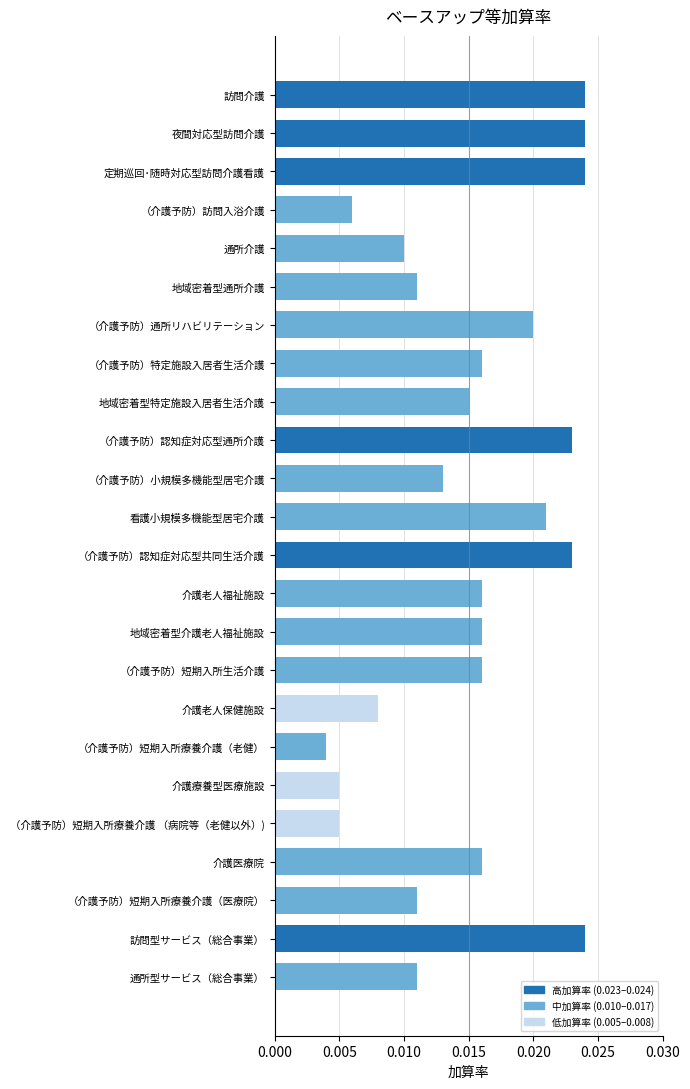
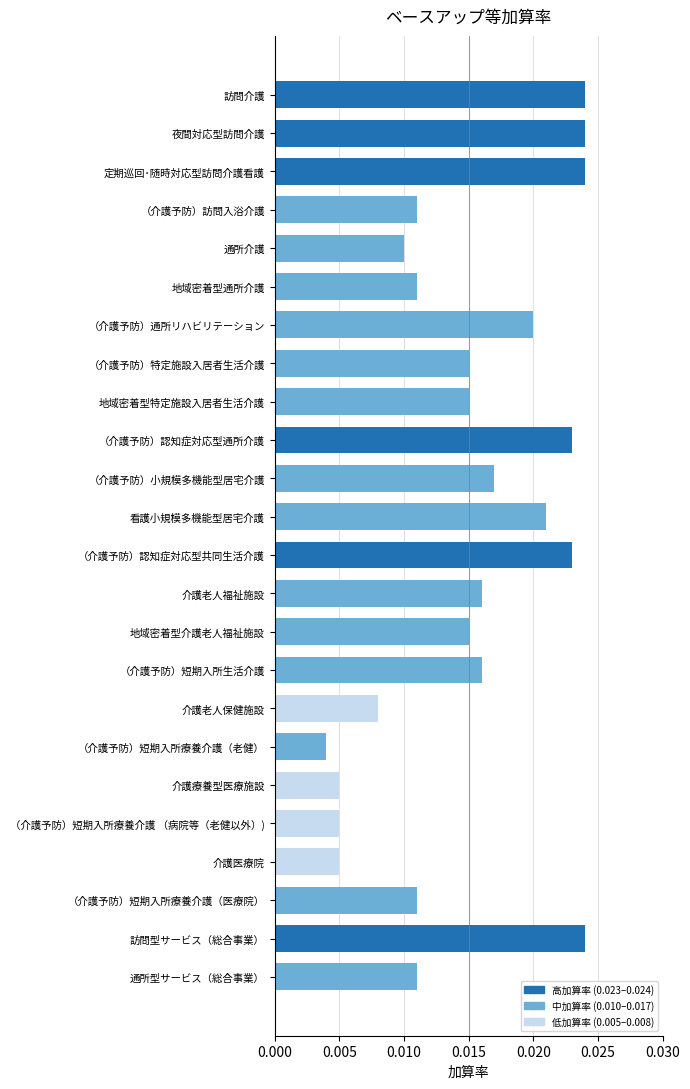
（介護予防）訪問入浴介護: 0.006 -> 0.011
（介護予防）特定施設入居者生活介護: 0.016 -> 0.015
（介護予防）小規模多機能型居宅介護: 0.013 -> 0.017
地域密着型介護老人福祉施設: 0.016 -> 0.015
介護医療院: 0.016 -> 0.005
